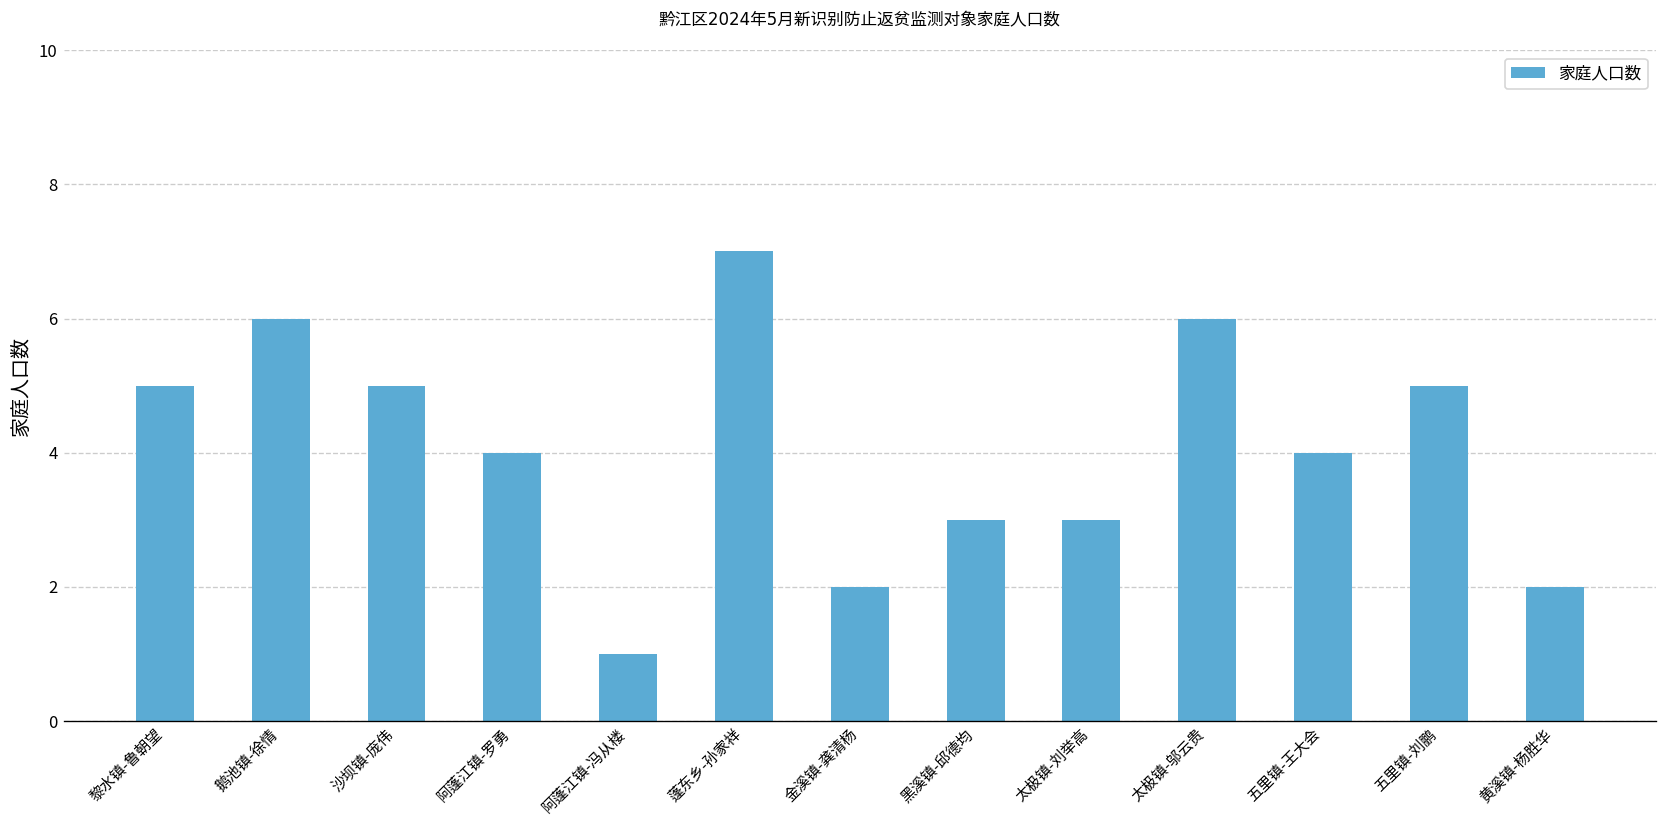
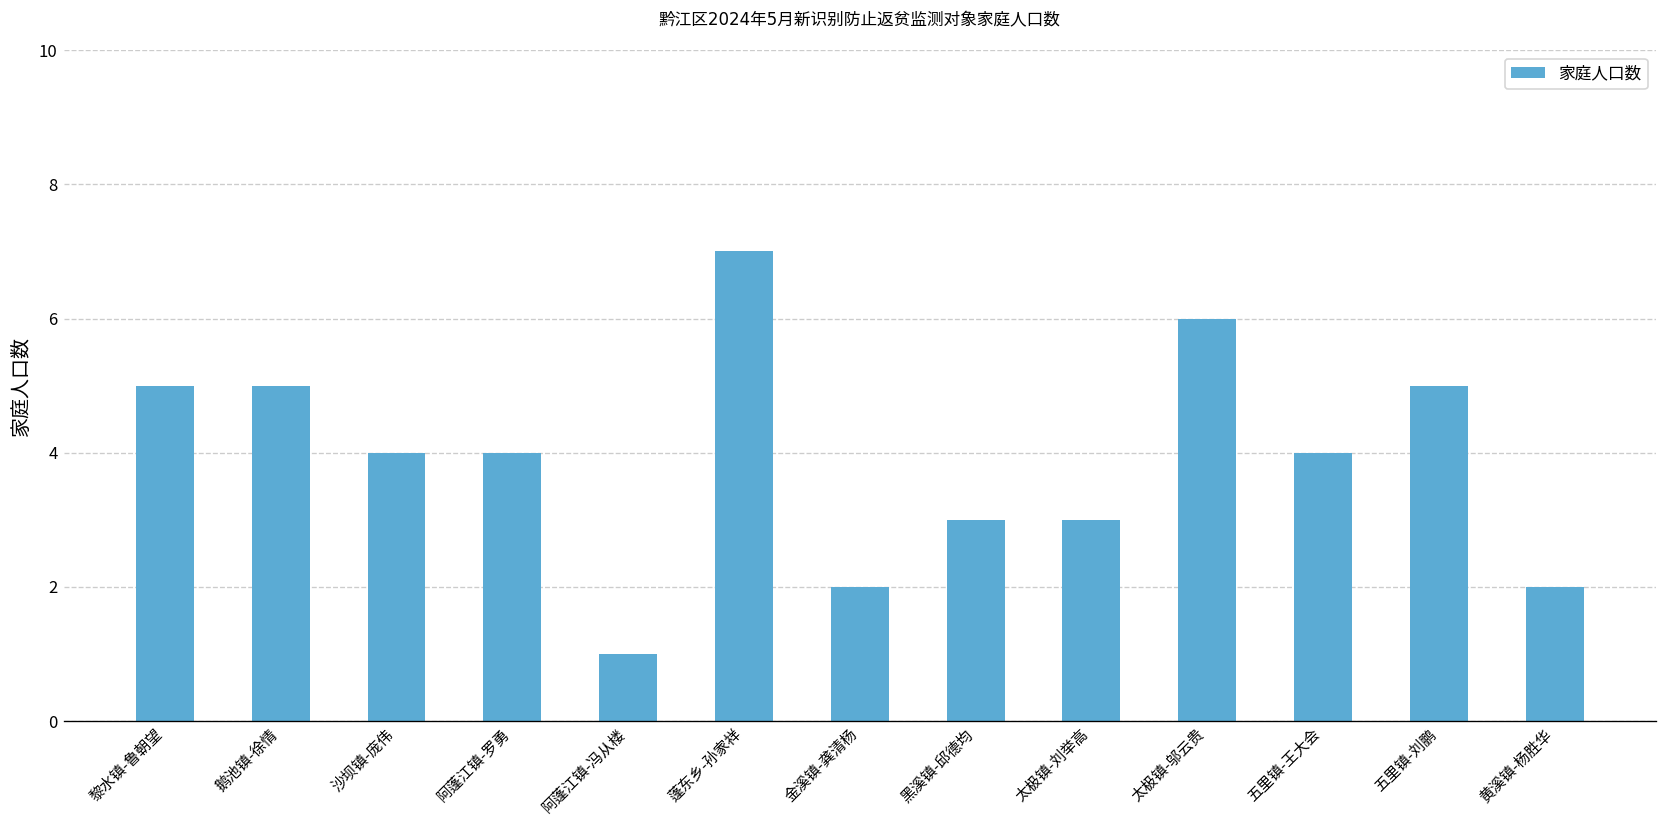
鹅池镇-徐情: 6 -> 5
沙坝镇-庞伟: 5 -> 4
